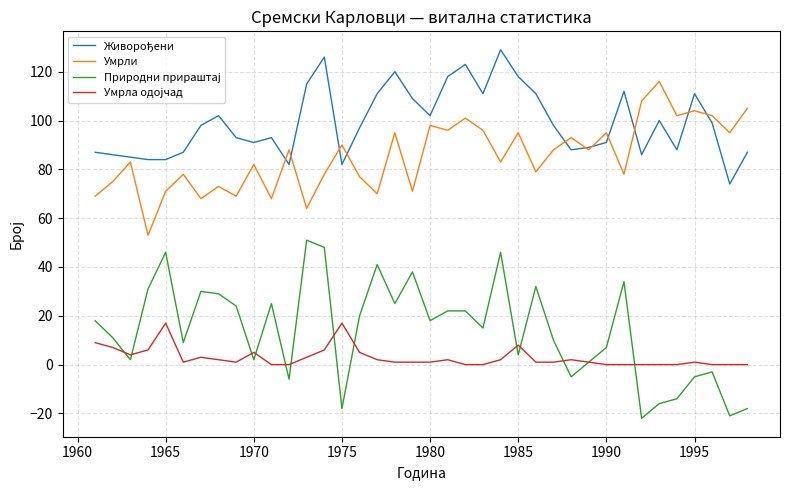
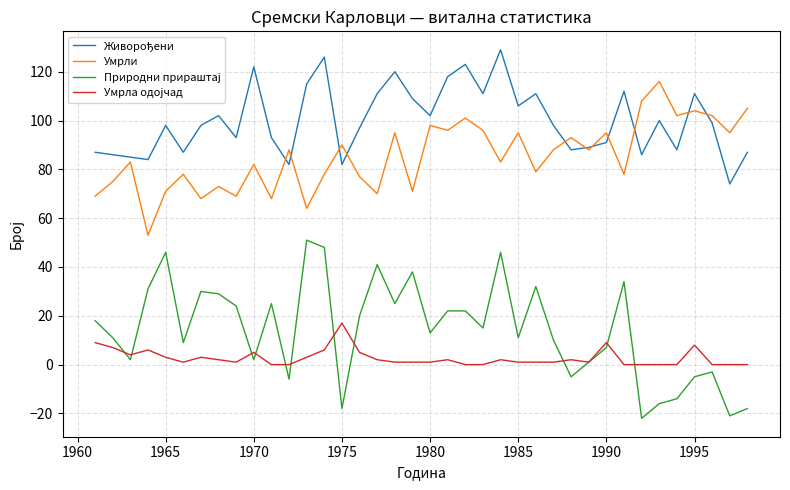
Живорођени, 1965: 84 -> 98
Умрла одојчад, 1965: 17 -> 3
Живорођени, 1970: 91 -> 122
Природни прираштај, 1980: 18 -> 13
Живорођени, 1985: 118 -> 106
Природни прираштај, 1985: 4 -> 11
Умрла одојчад, 1985: 8 -> 1
Умрла одојчад, 1990: 0 -> 9
Умрла одојчад, 1995: 1 -> 8
